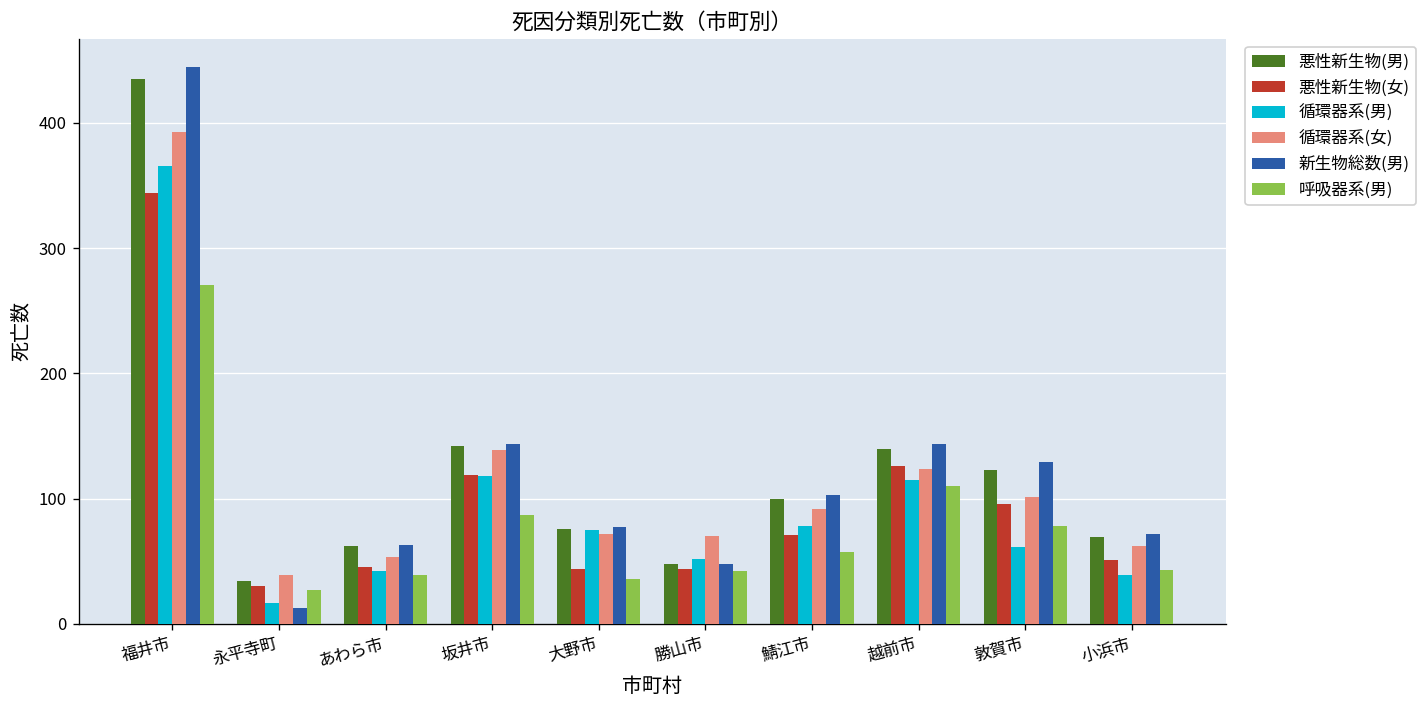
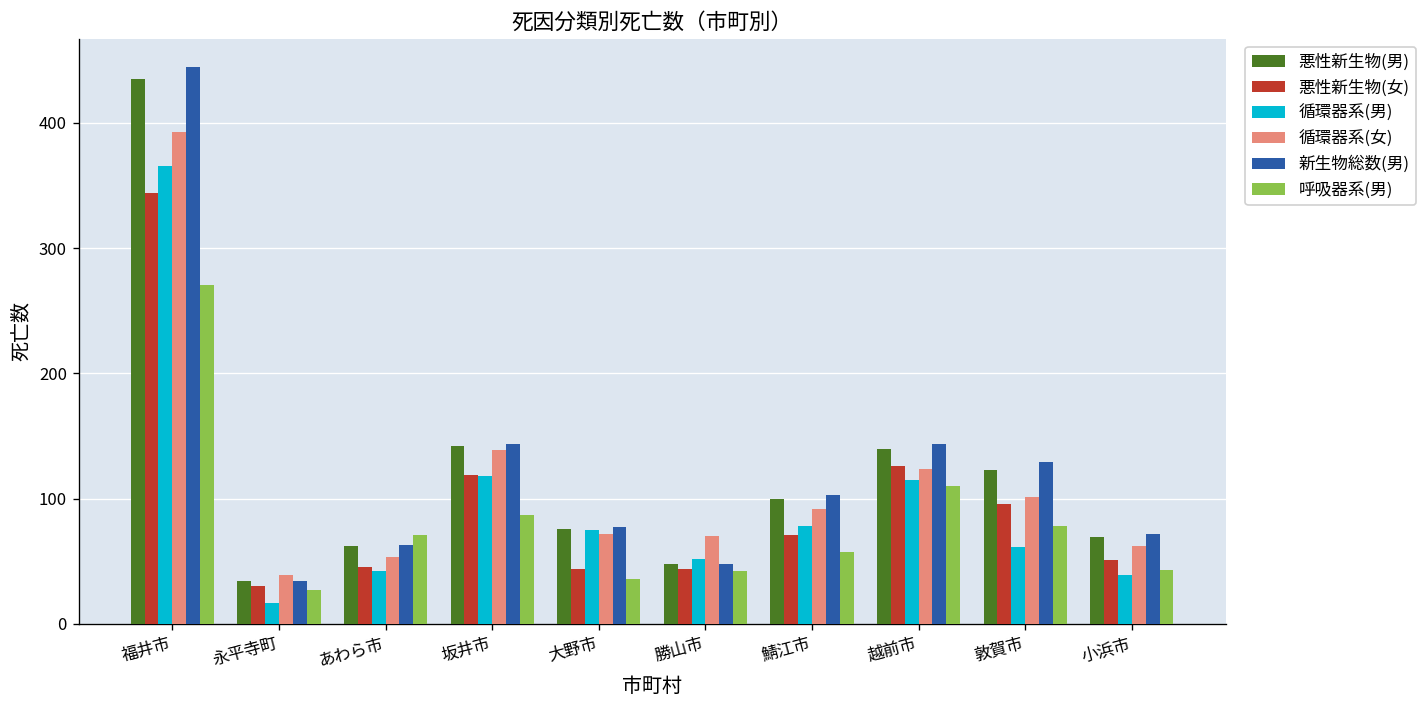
新生物総数(男), 永平寺町: 13 -> 34
呼吸器系(男), あわら市: 39 -> 71
